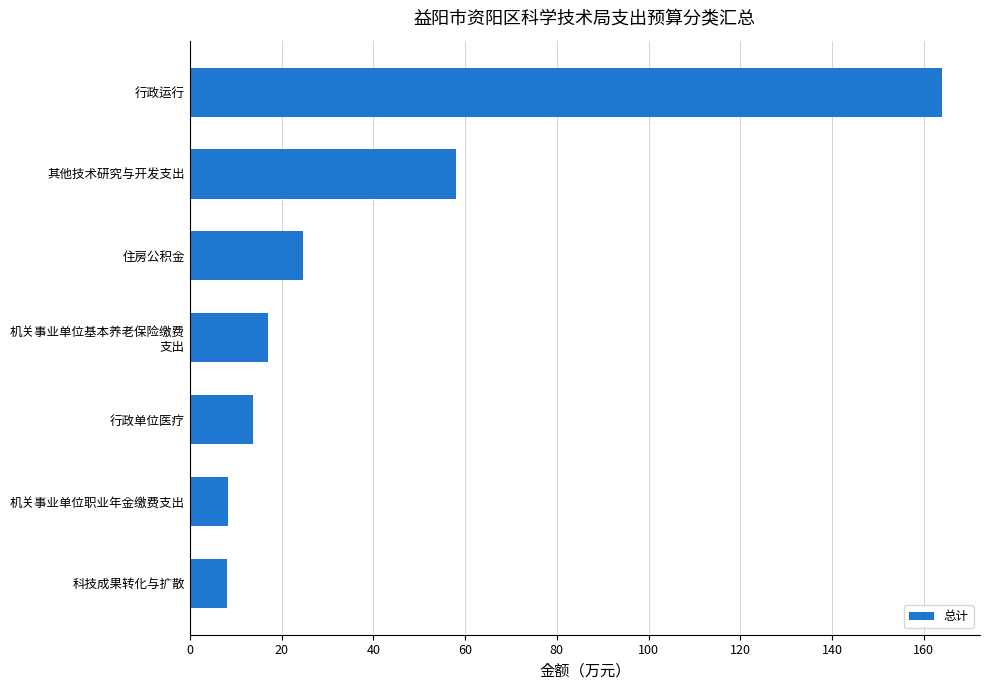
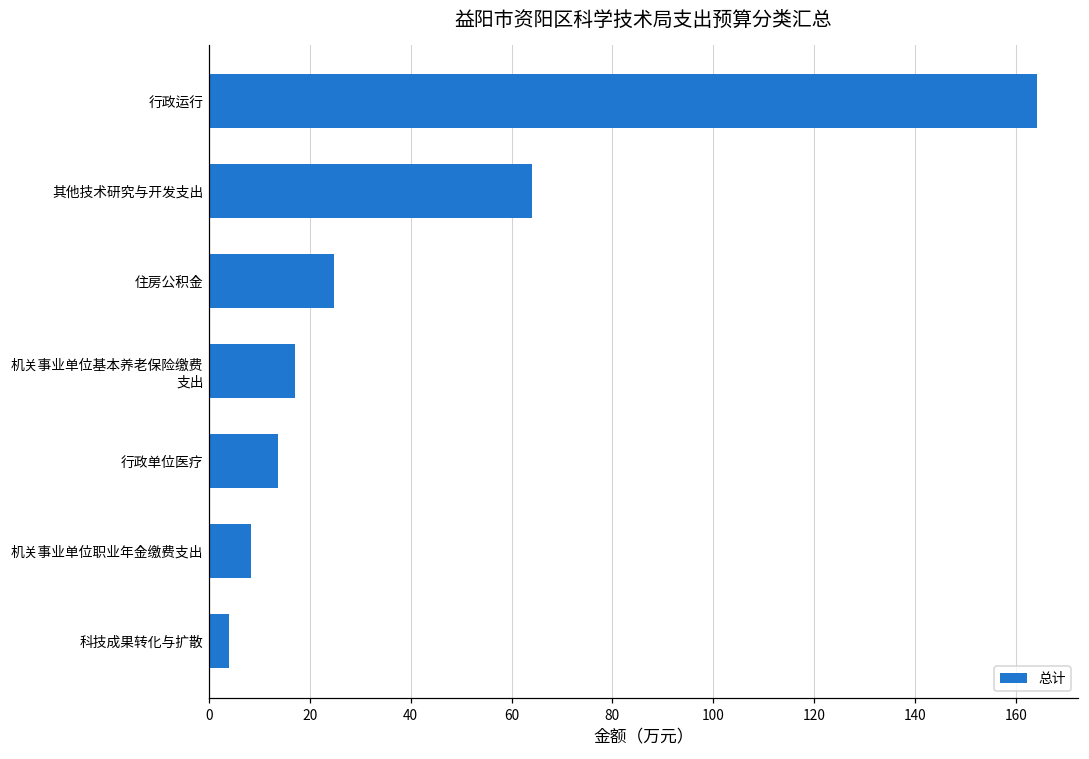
其他技术研究与开发支出: 58 -> 64
科技成果转化与扩散: 8 -> 4
